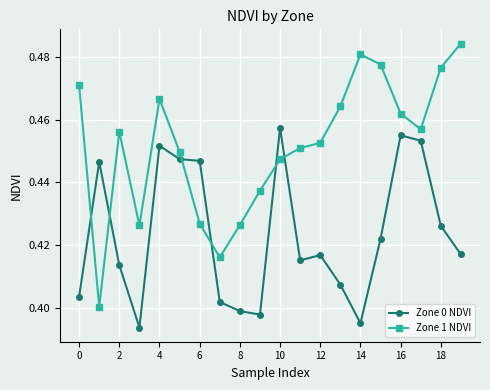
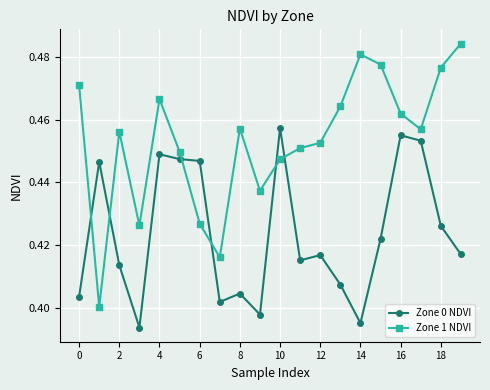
Zone 0 NDVI, 4: 0.452 -> 0.449
Zone 0 NDVI, 8: 0.399 -> 0.405
Zone 1 NDVI, 8: 0.426 -> 0.457
